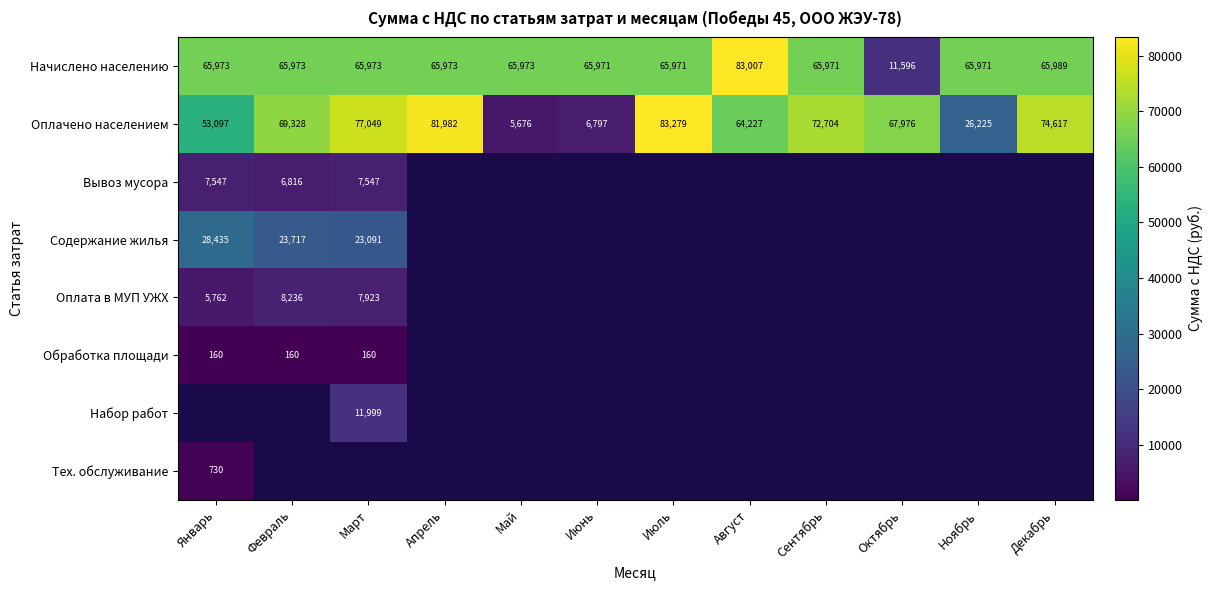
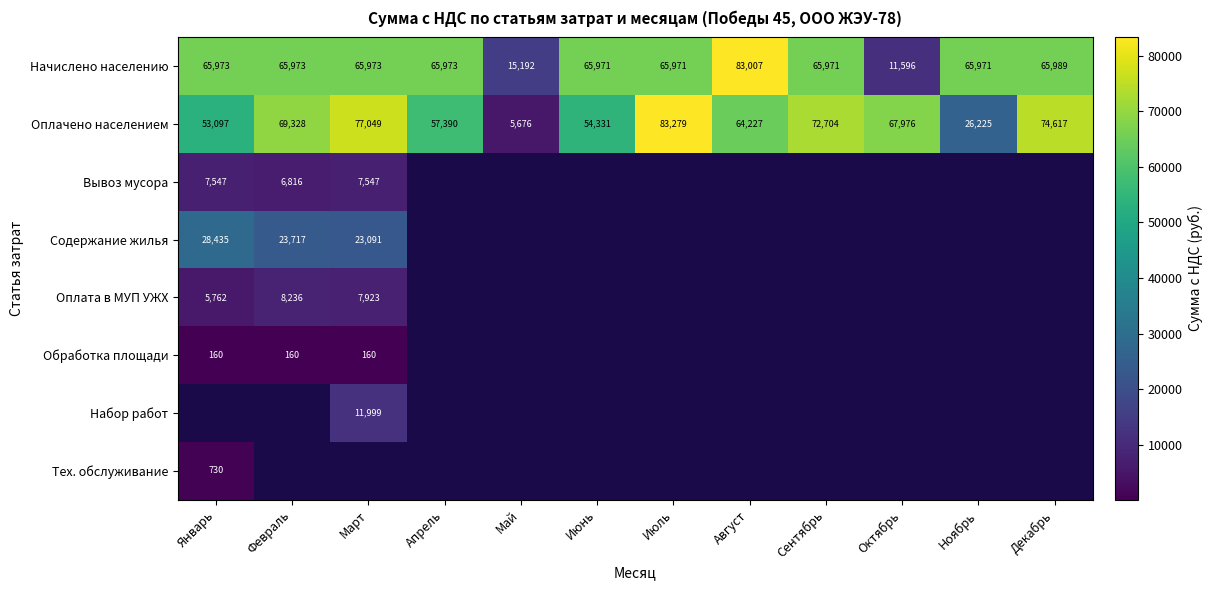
Начислено населению, Май: 65,973 -> 15,192
Оплачено населением, Апрель: 81,982 -> 57,390
Оплачено населением, Июнь: 6,797 -> 54,331
